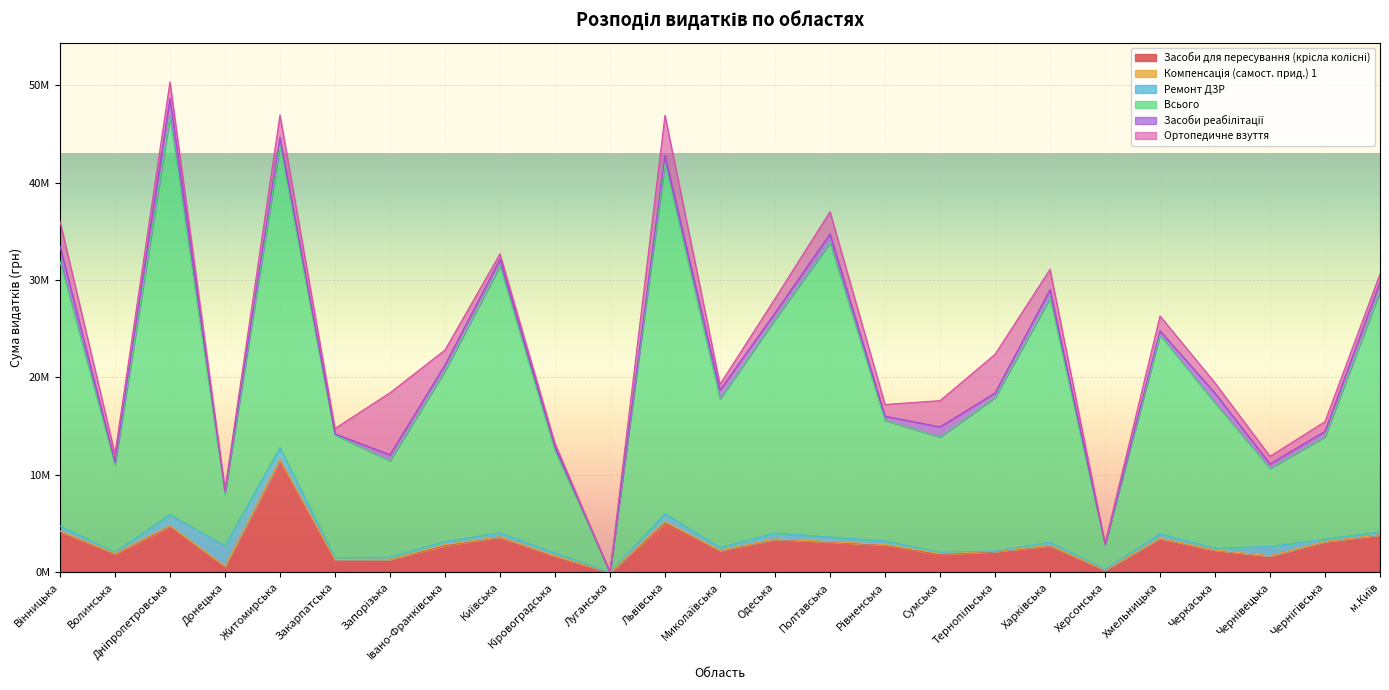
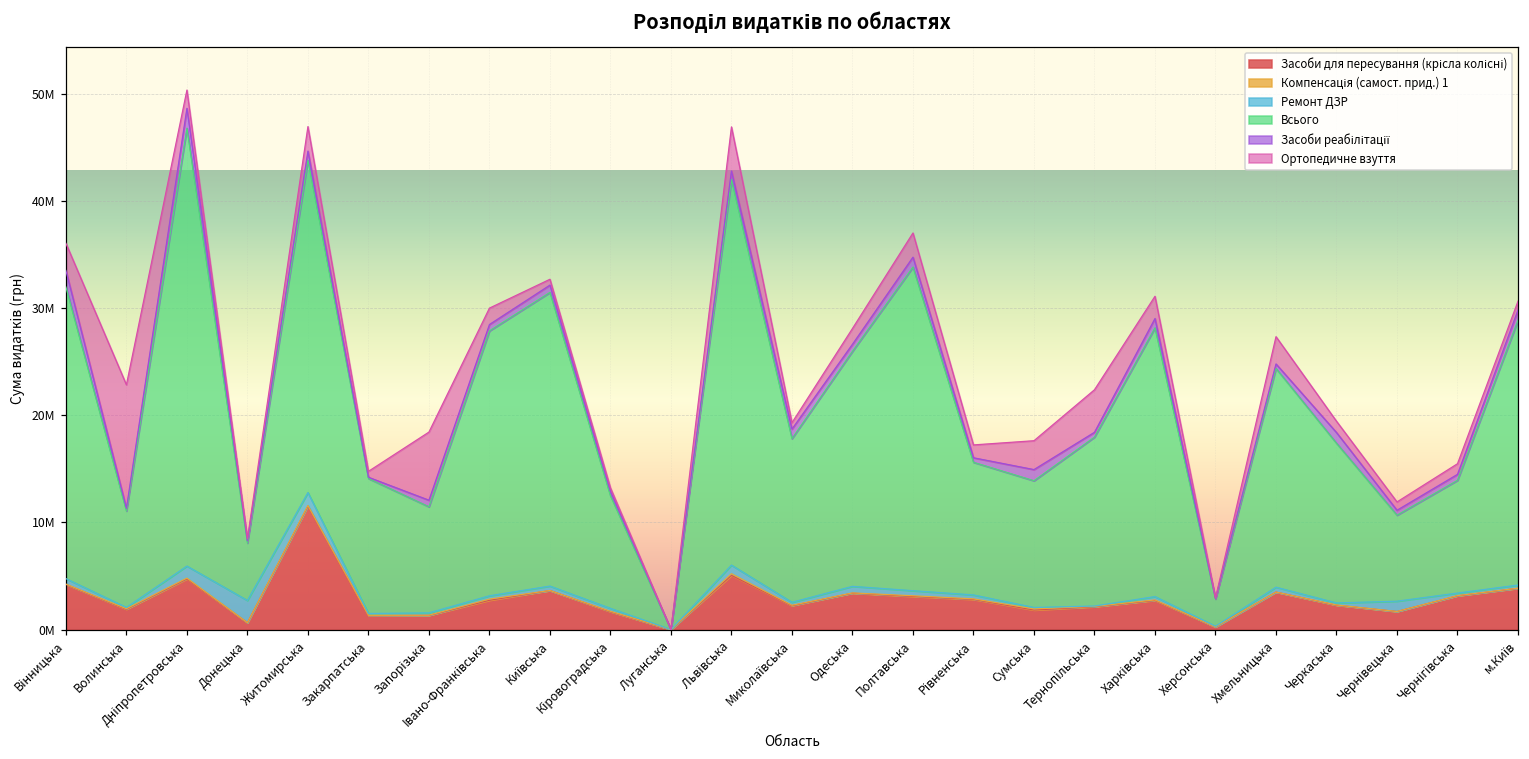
Ортопедичне взуття, Волинська: 1000000 -> 12000000
Всього, Івано-Франківська: 18000000 -> 25000000
Ортопедичне взуття, Хмельницька: 2000000 -> 3000000
